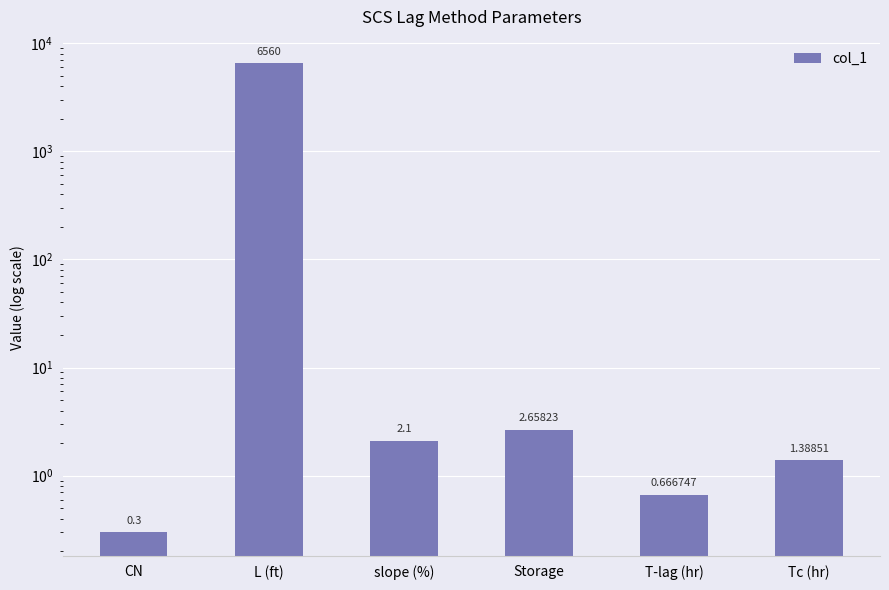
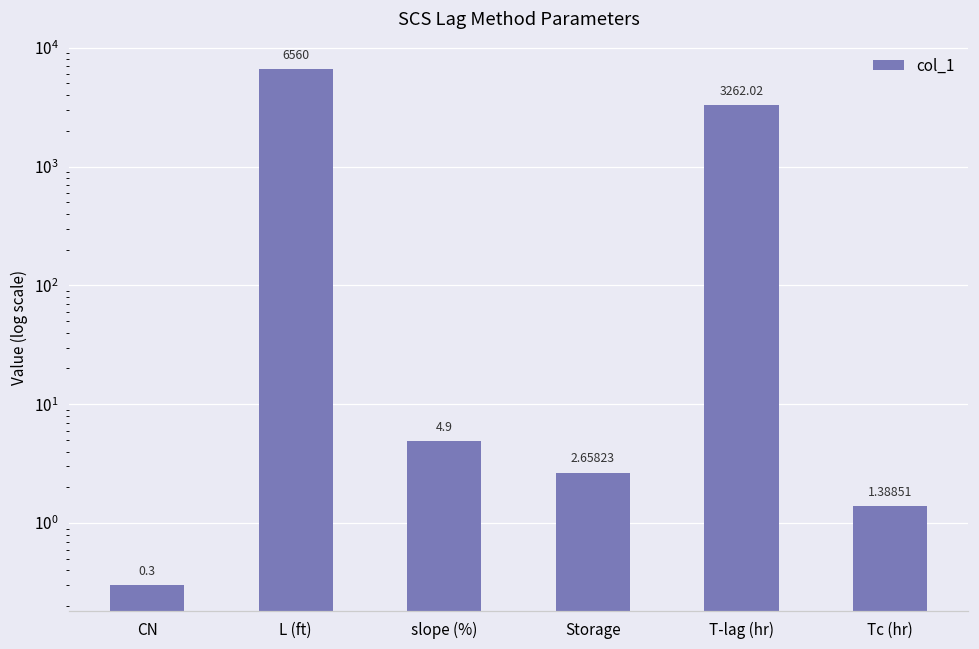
slope (%): 2.1 -> 4.9
T-lag (hr): 0.666747 -> 3262.02
